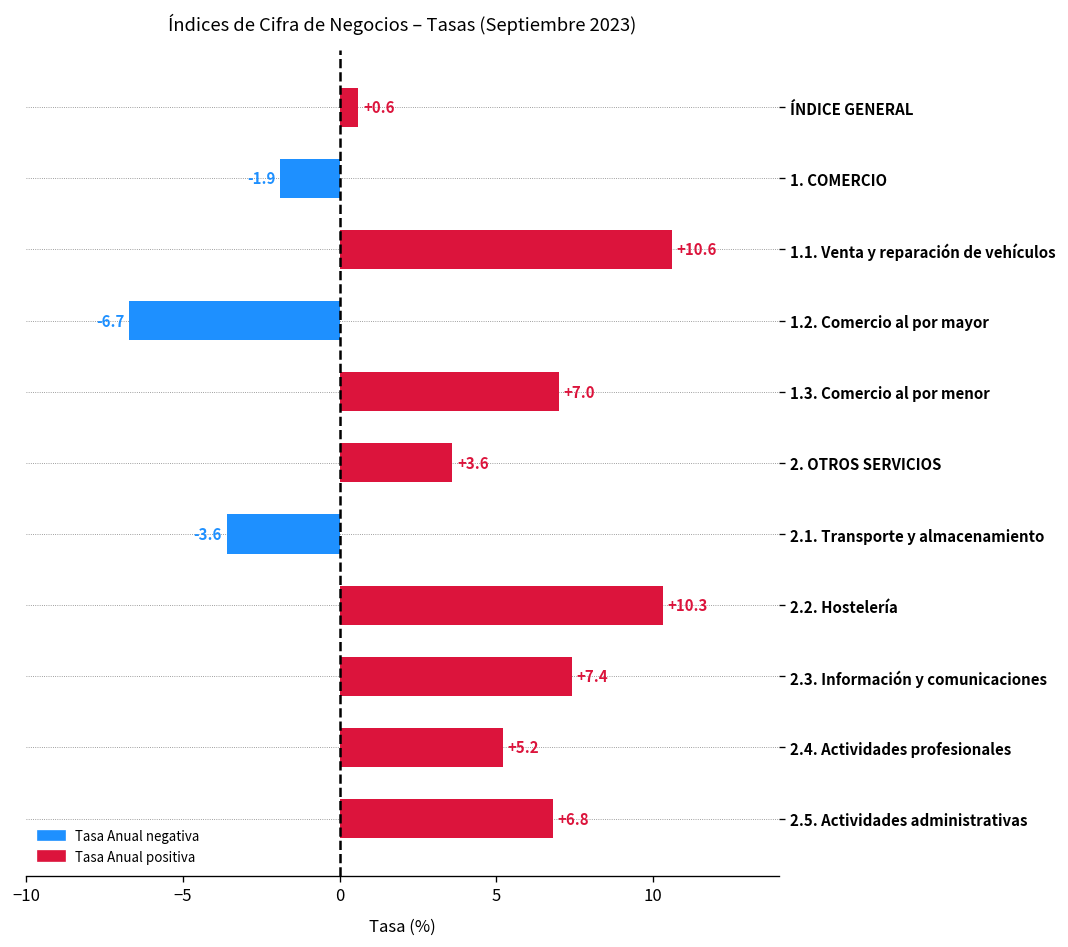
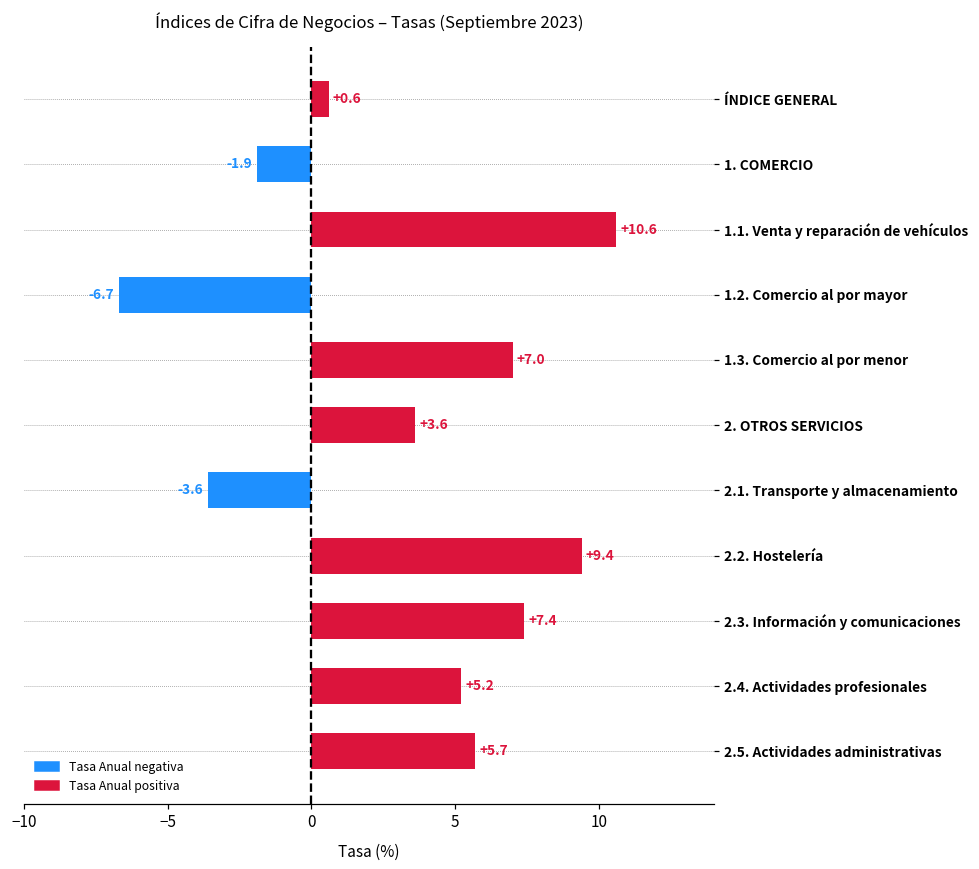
2.2. Hostelería: +10.3 -> +9.4
2.5. Actividades administrativas: +6.8 -> +5.7
